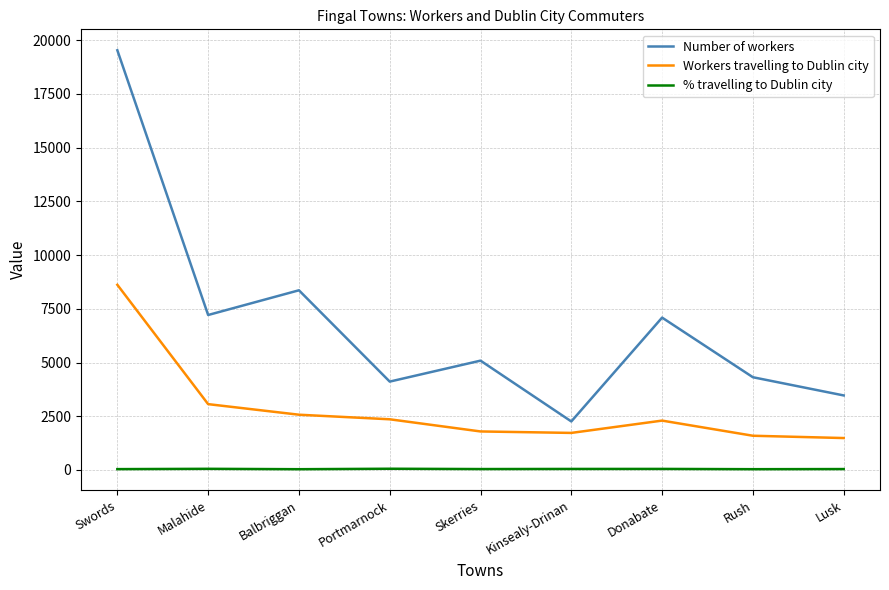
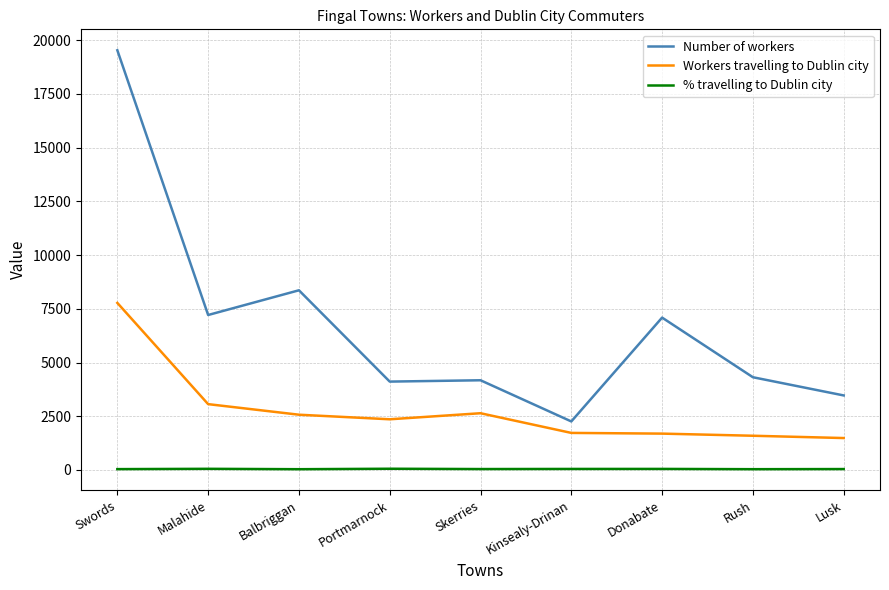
Workers travelling to Dublin city, Swords: 8600 -> 7800
Number of workers, Skerries: 5100 -> 4200
Workers travelling to Dublin city, Skerries: 1800 -> 2600
Workers travelling to Dublin city, Donabate: 2300 -> 1700
